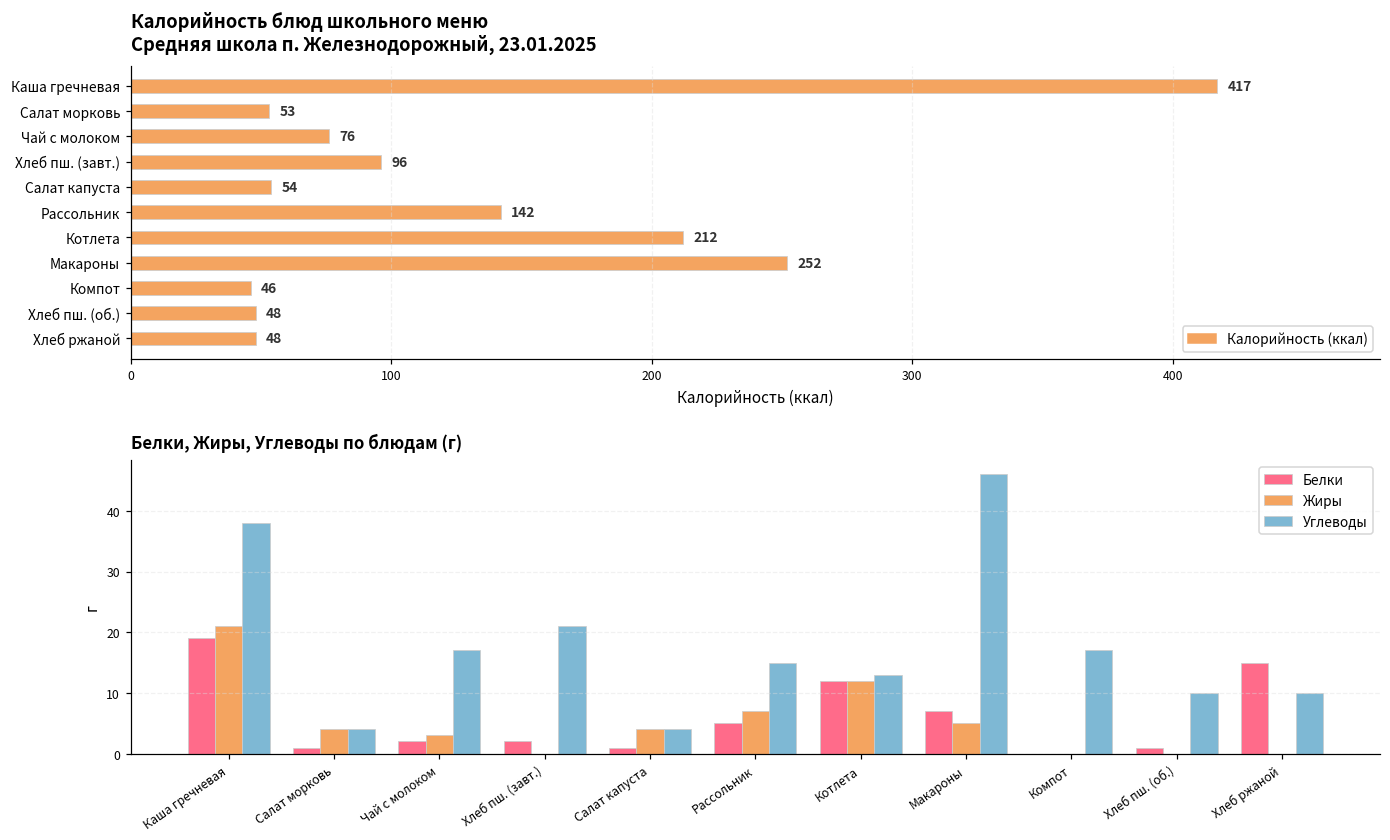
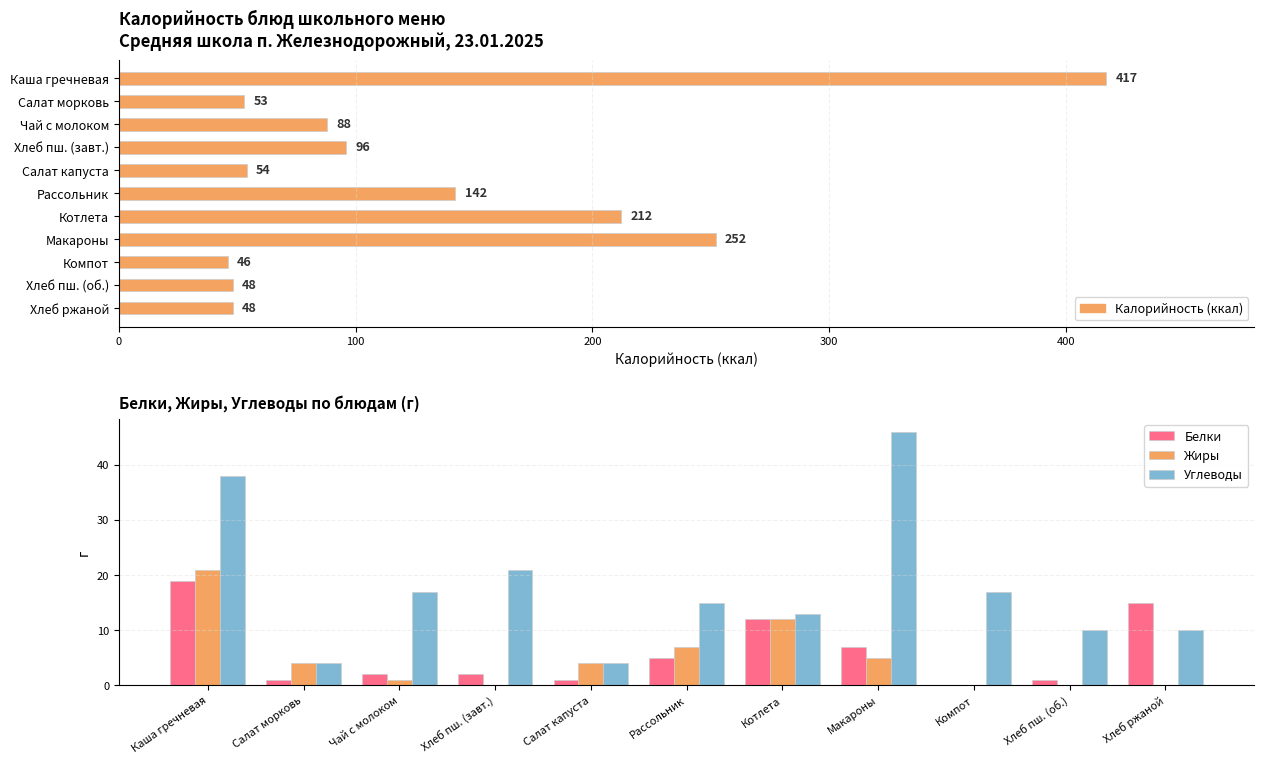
Калорийность блюд школьного меню Средняя школа п. Железнодорожный, 23.01.2025, Чай с молоком: 76 -> 88
Белки, Жиры, Углеводы по блюдам (г), Жиры, Чай с молоком: 3 -> 1
